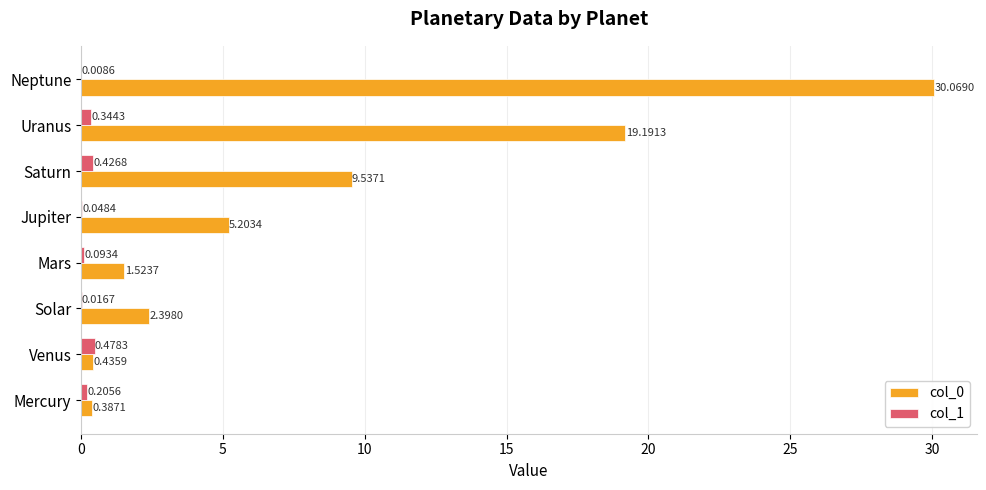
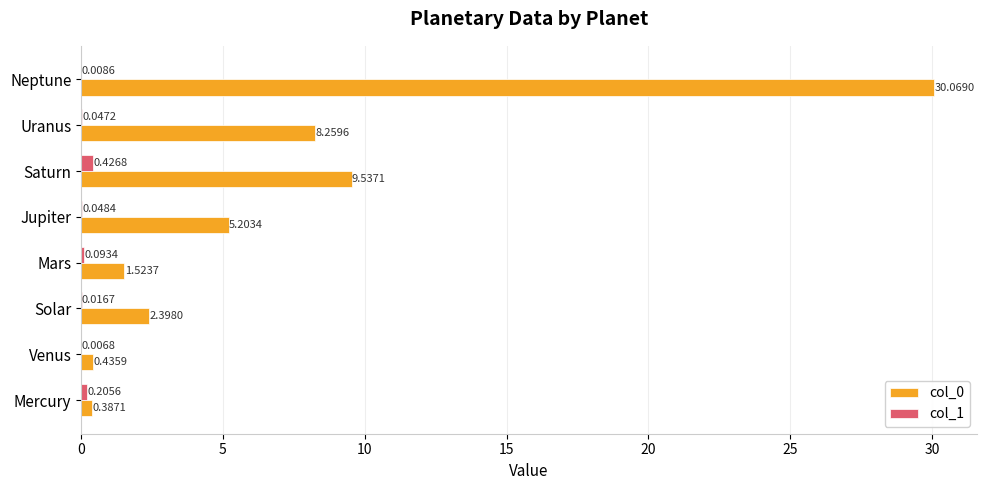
col_1, Uranus: 0.3443 -> 0.0472
col_0, Uranus: 19.1913 -> 8.2596
col_1, Venus: 0.4783 -> 0.0068
